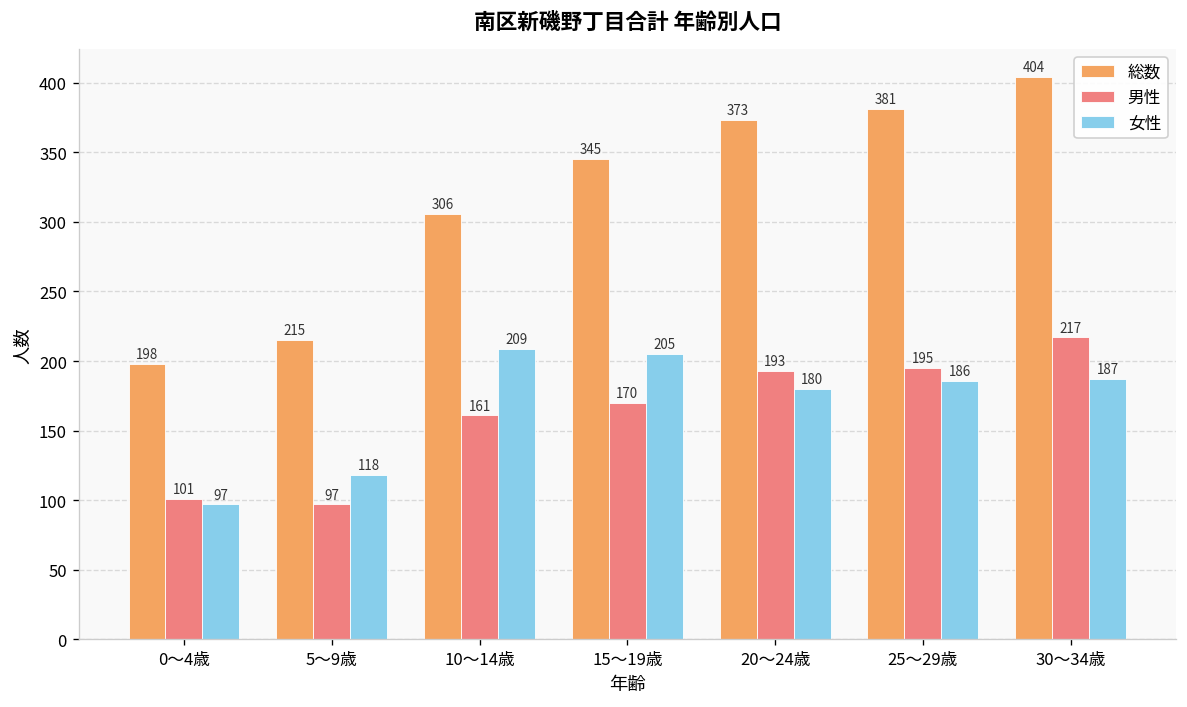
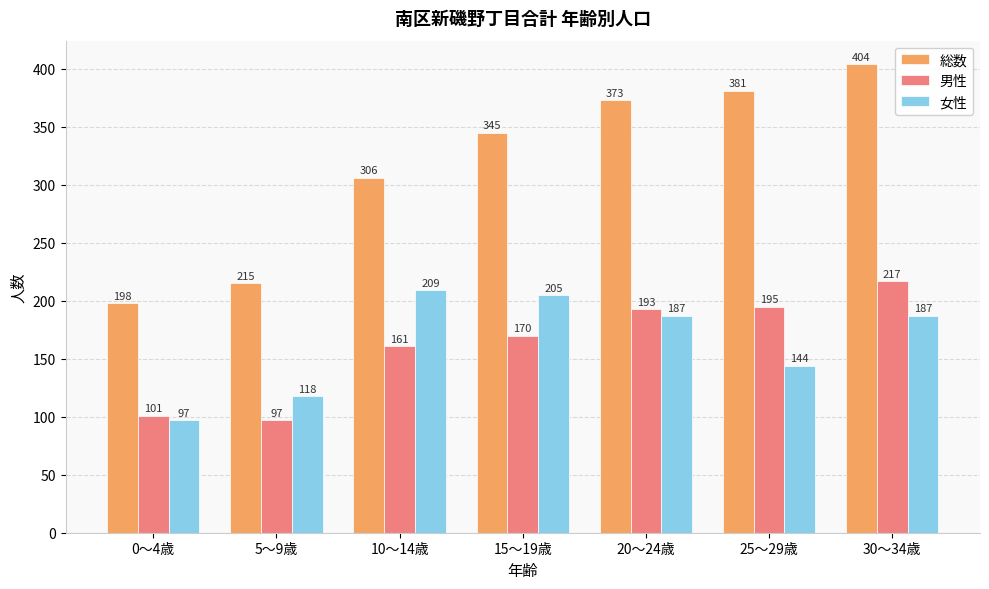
女性, 20～24歳: 180 -> 187
女性, 25～29歳: 186 -> 144
